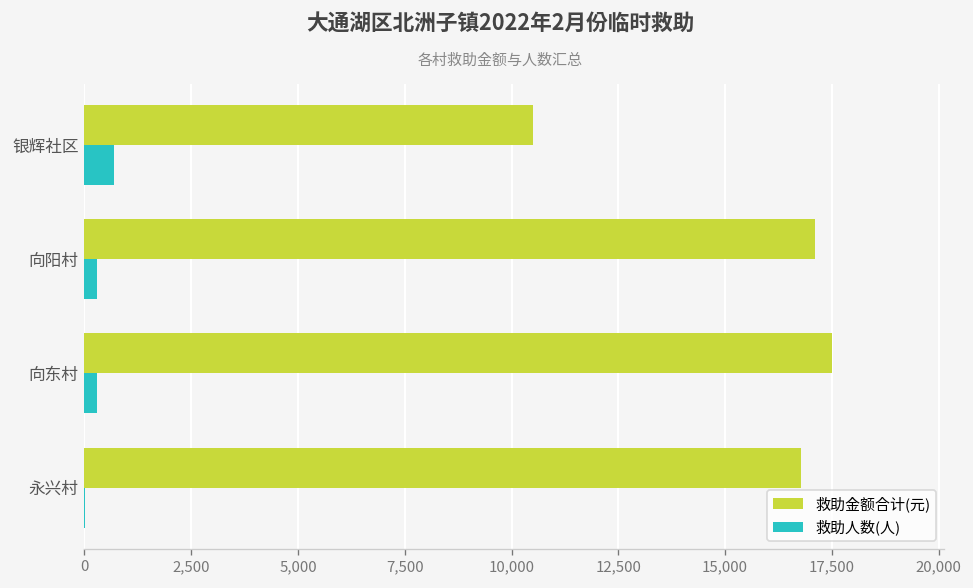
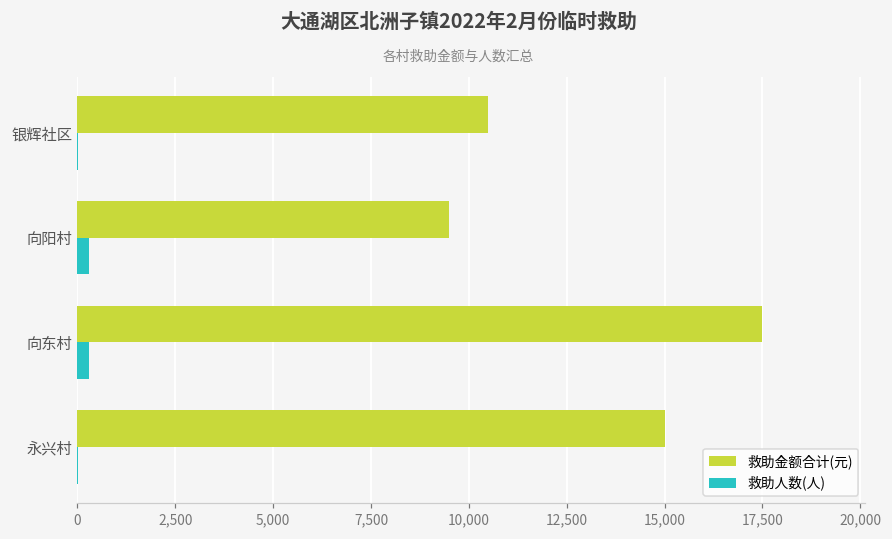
救助人数(人), 银辉社区: 700 -> 0
救助金额合计(元), 向阳村: 17,100 -> 9,500
救助金额合计(元), 永兴村: 16,800 -> 15,000
